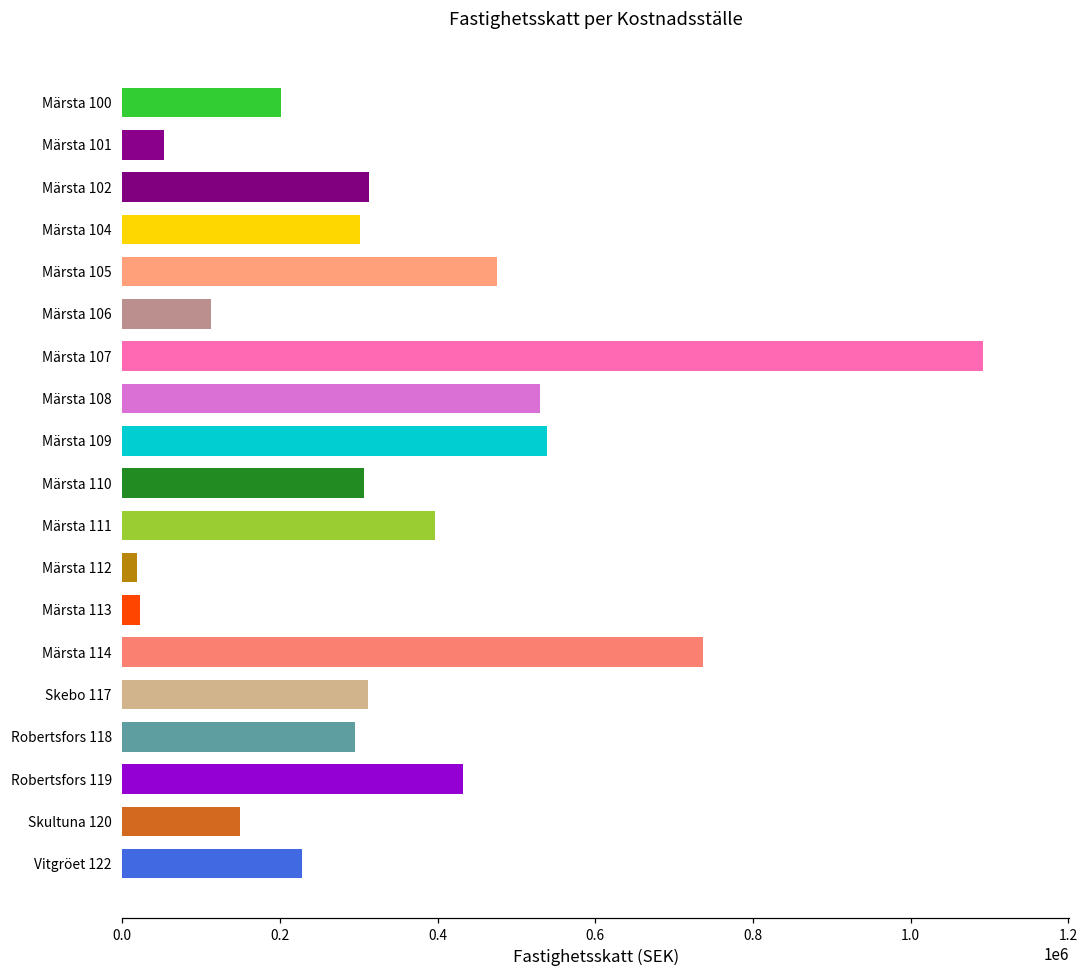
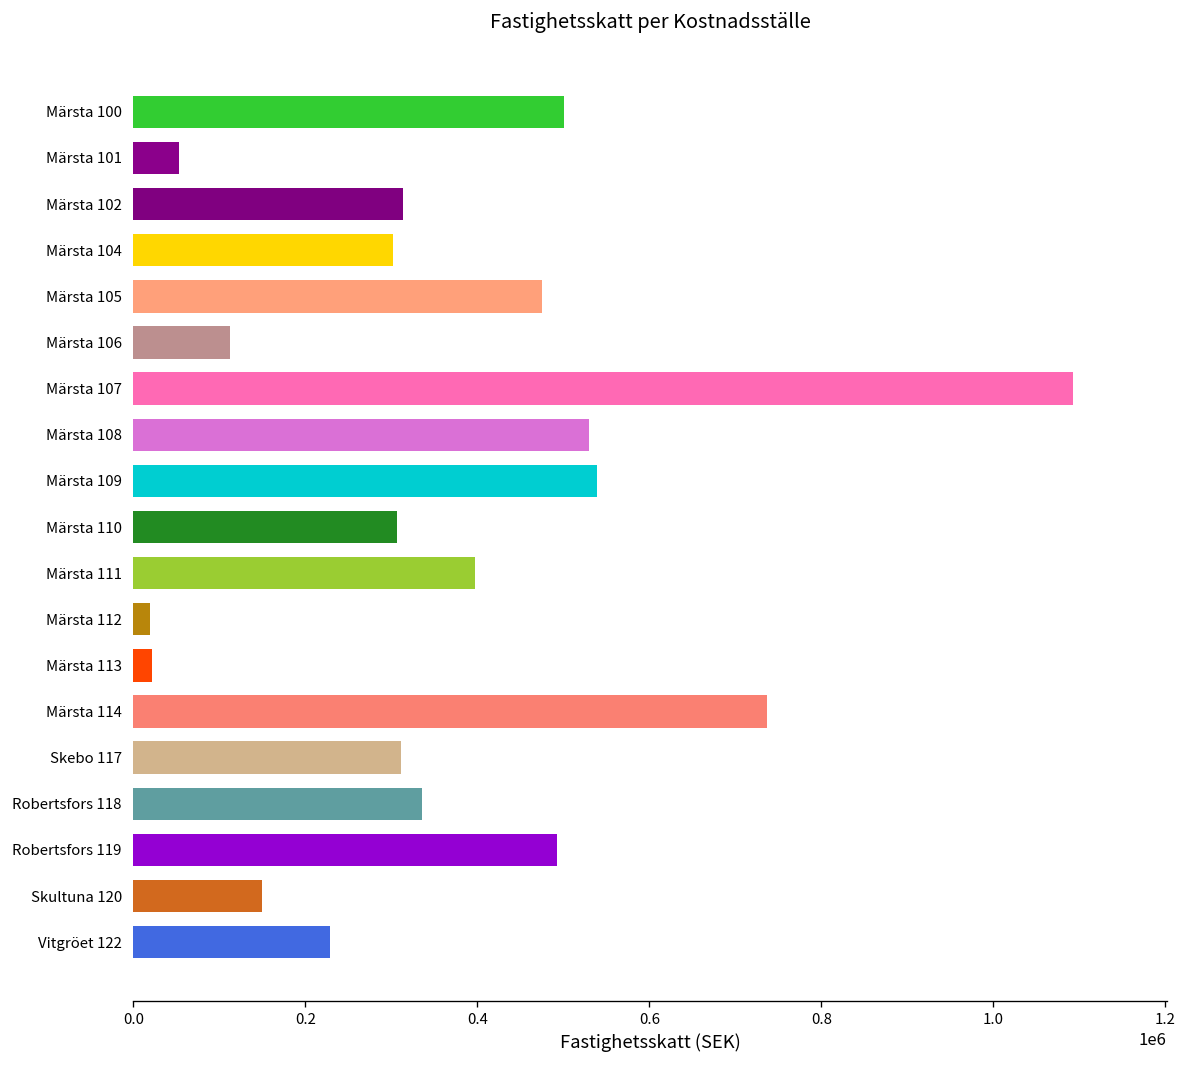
Märsta 100: 200000 -> 500000
Robertsfors 118: 300000 -> 340000
Robertsfors 119: 430000 -> 490000
